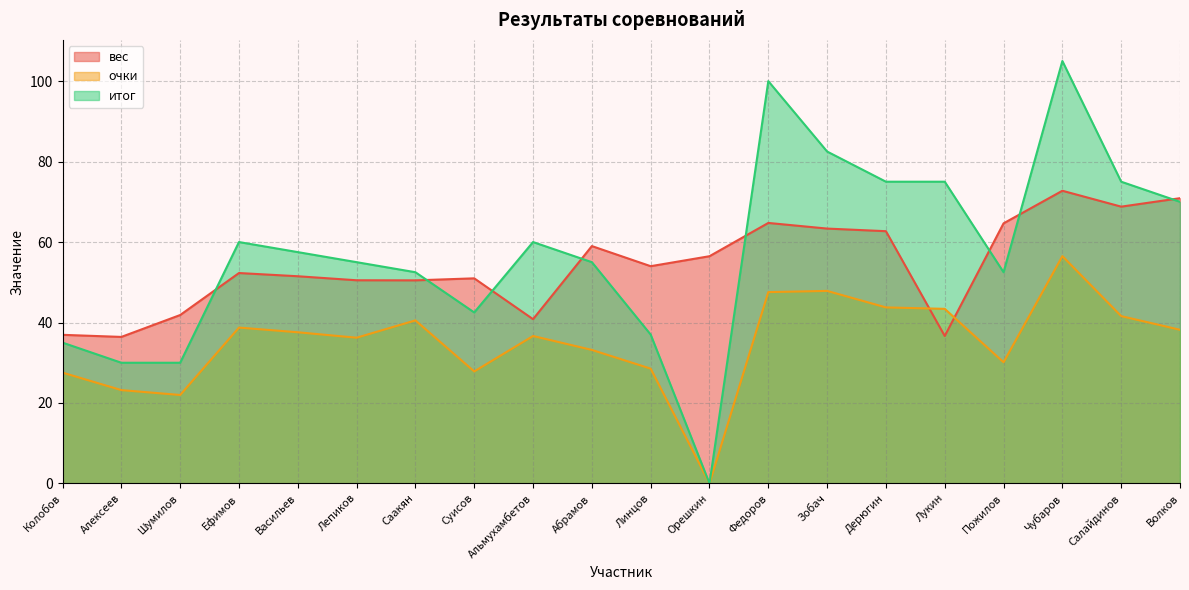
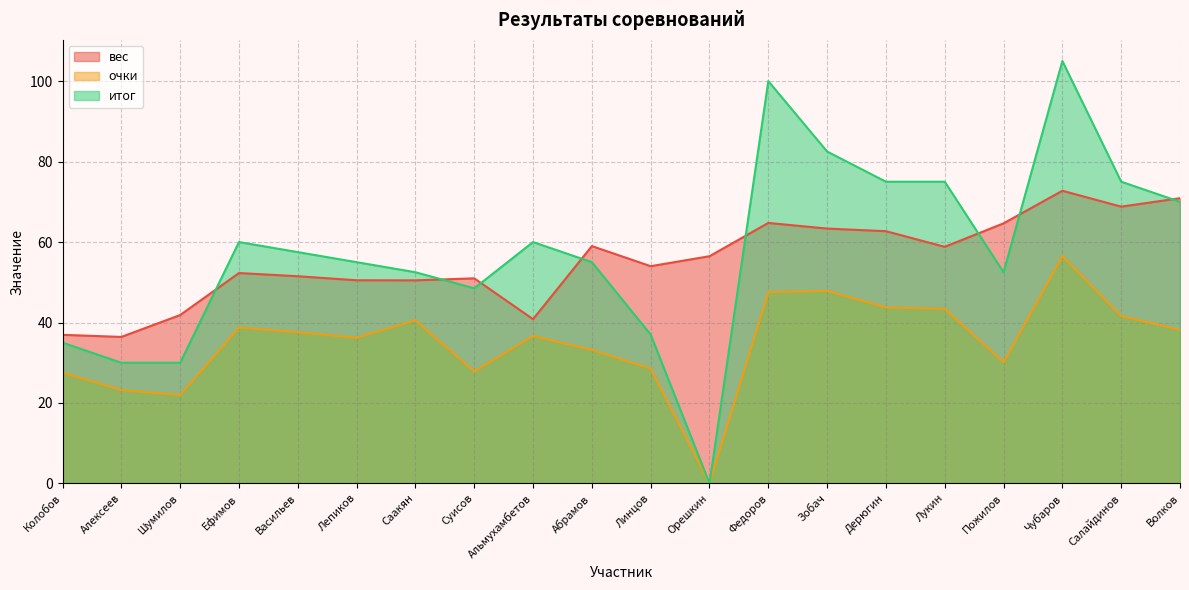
итог, Суисов: 43 -> 49
вес, Лукин: 37 -> 59
